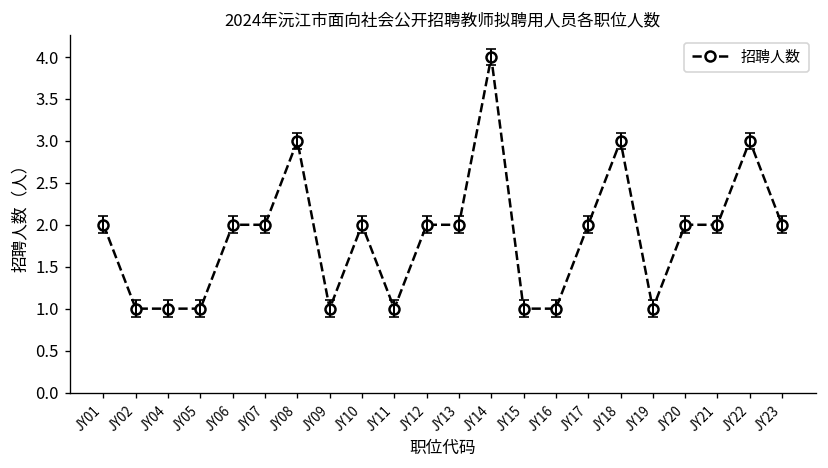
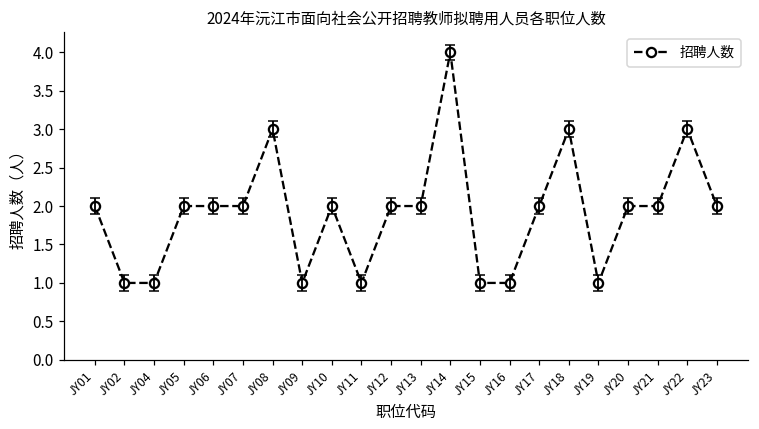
招聘人数, JY05: 1 -> 2
